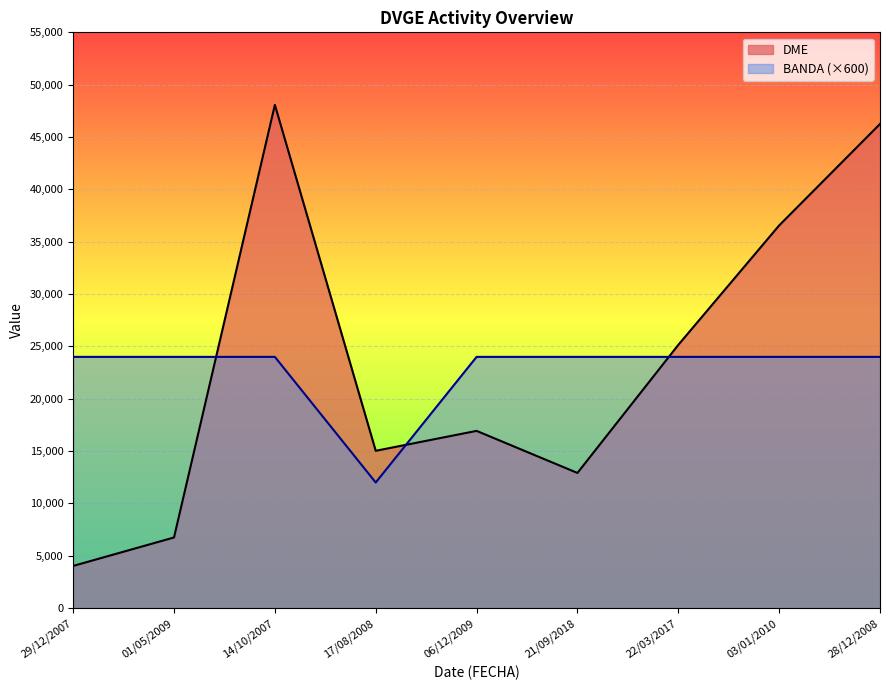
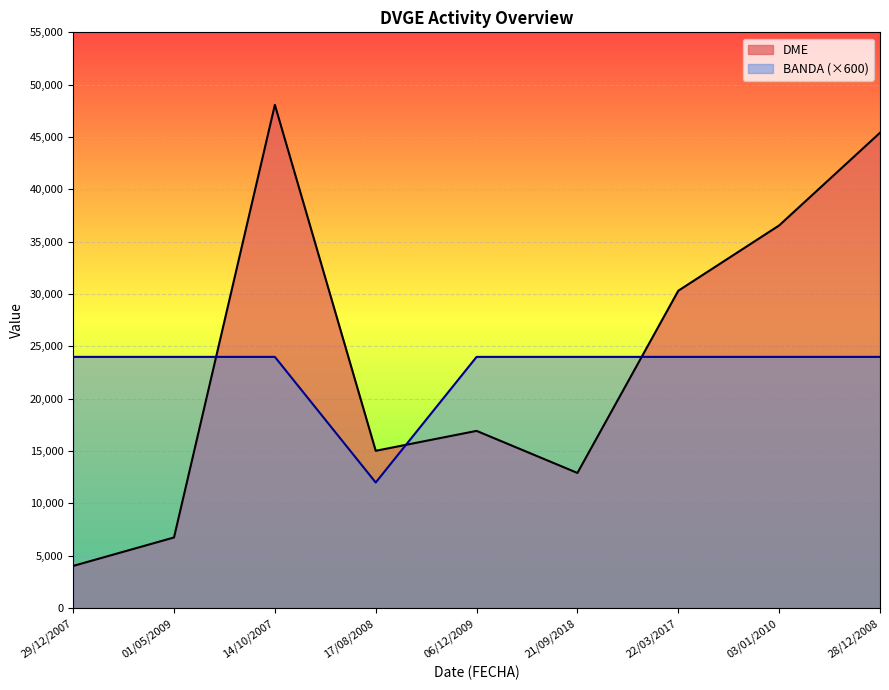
DME, 22/03/2017: 25,100 -> 30,300
DME, 28/12/2008: 46,200 -> 45,400
